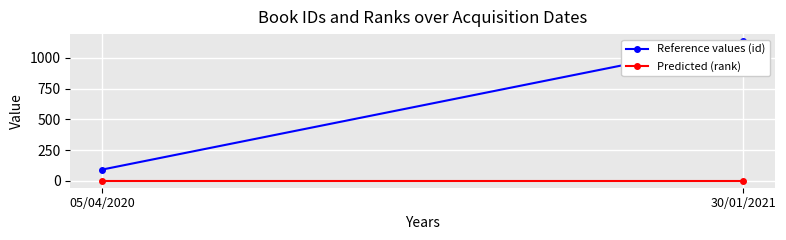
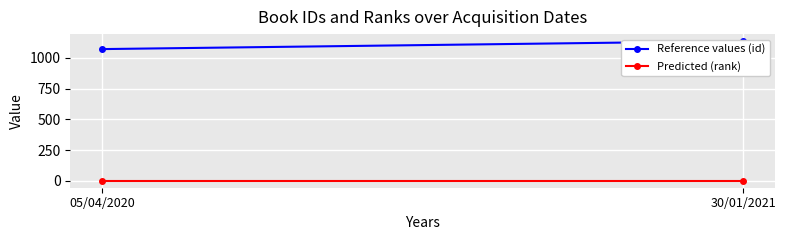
Reference values (id), 05/04/2020: 90 -> 1070
